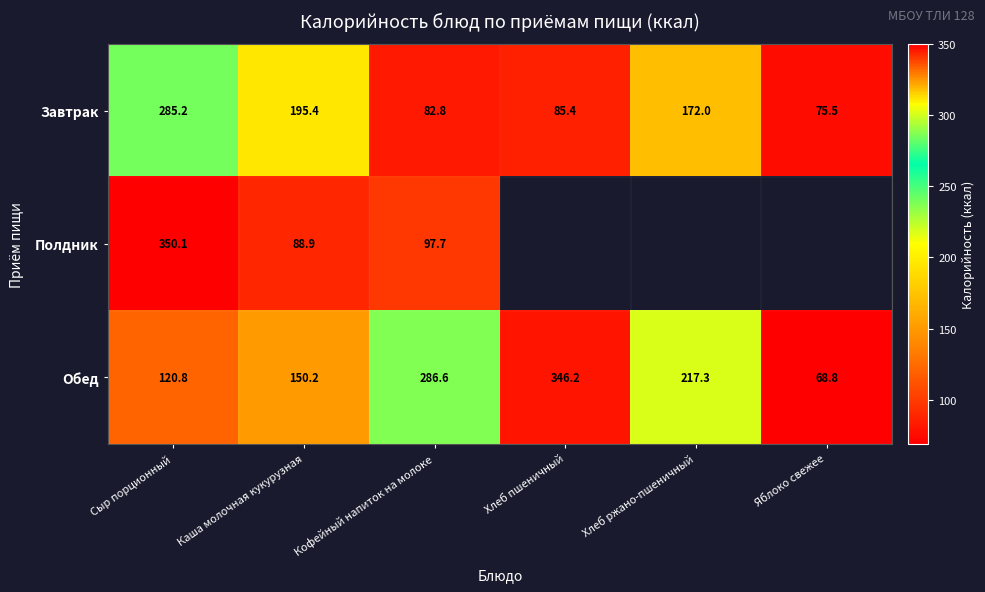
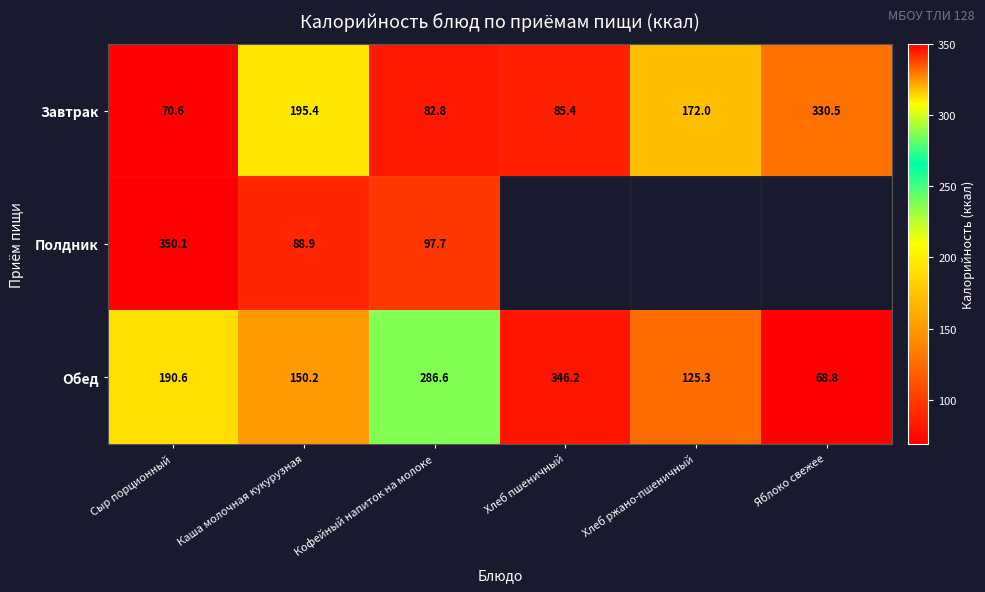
Завтрак, Сыр порционный: 285.2 -> 70.6
Завтрак, Яблоко свежее: 75.5 -> 330.5
Обед, Сыр порционный: 120.8 -> 190.6
Обед, Хлеб ржано-пшеничный: 217.3 -> 125.3
